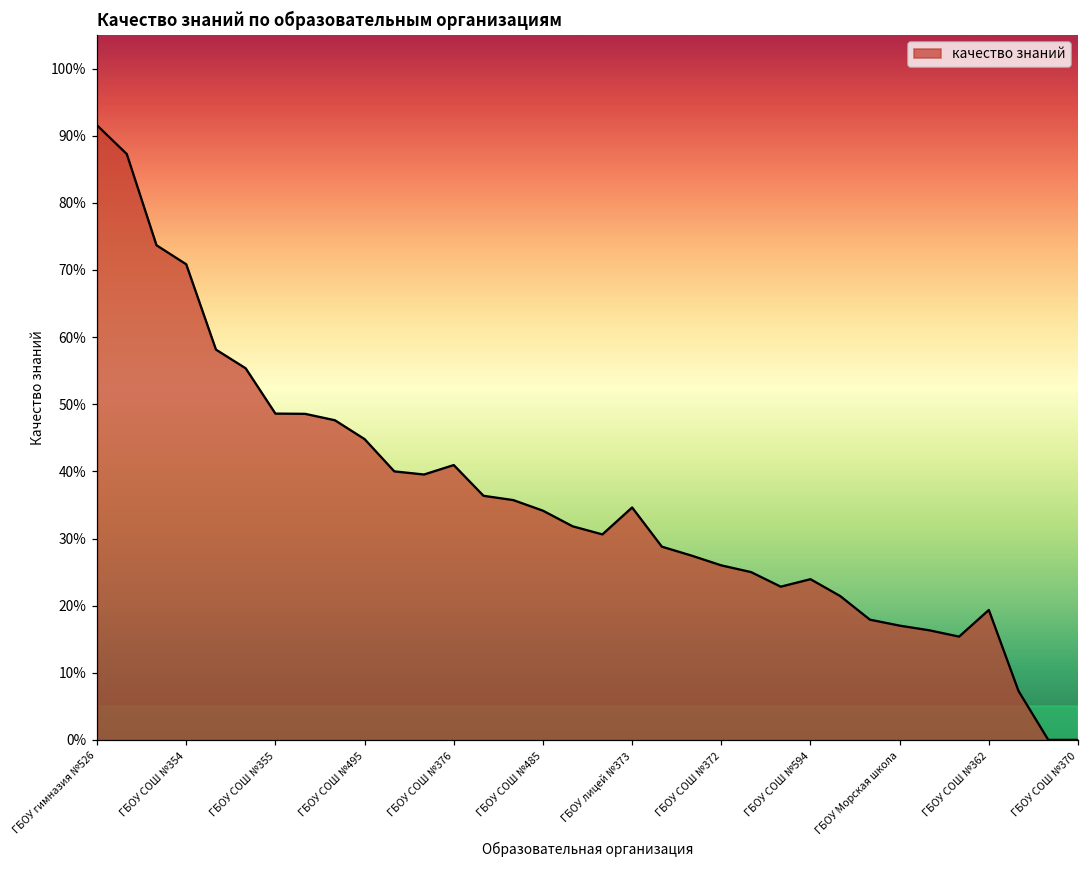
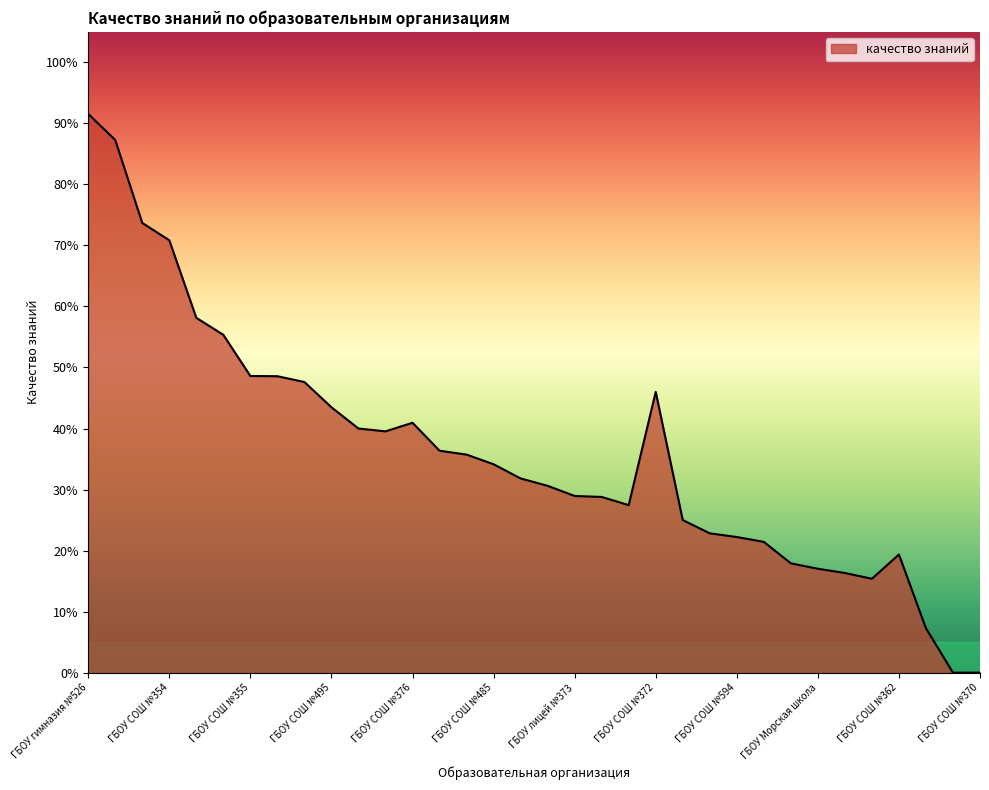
ГБОУ СОШ №495: 45% -> 43%
ГБОУ лицей №373: 35% -> 29%
ГБОУ СОШ №372: 26% -> 46%
ГБОУ СОШ №594: 24% -> 22%
